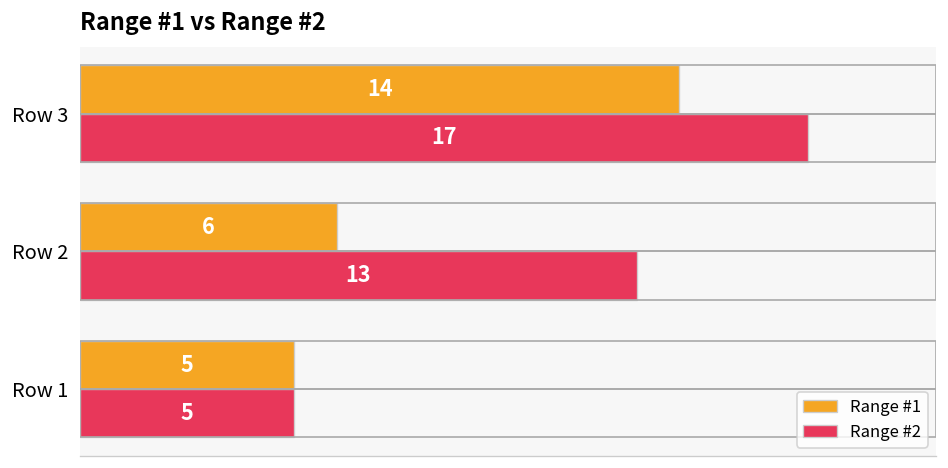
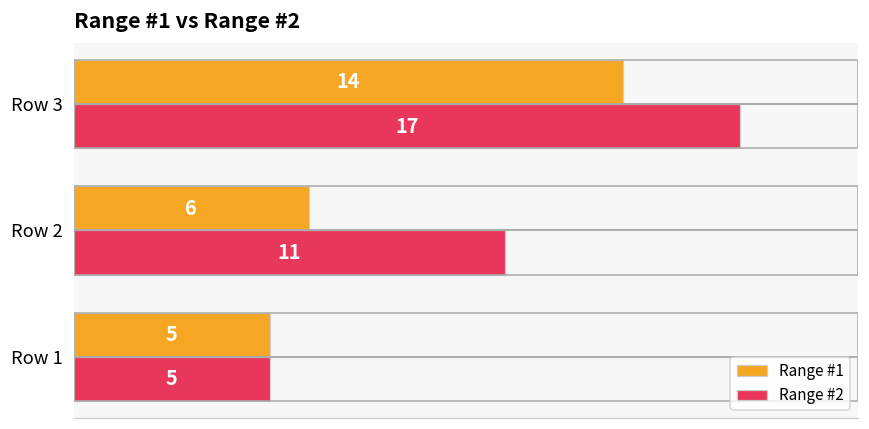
Range #2, Row 2: 13 -> 11
